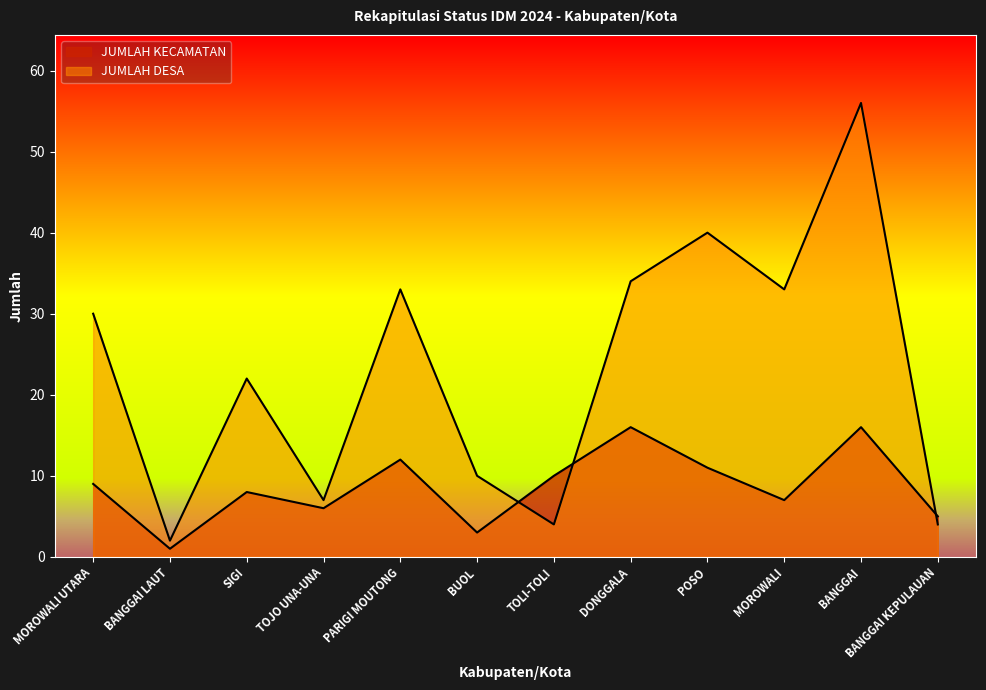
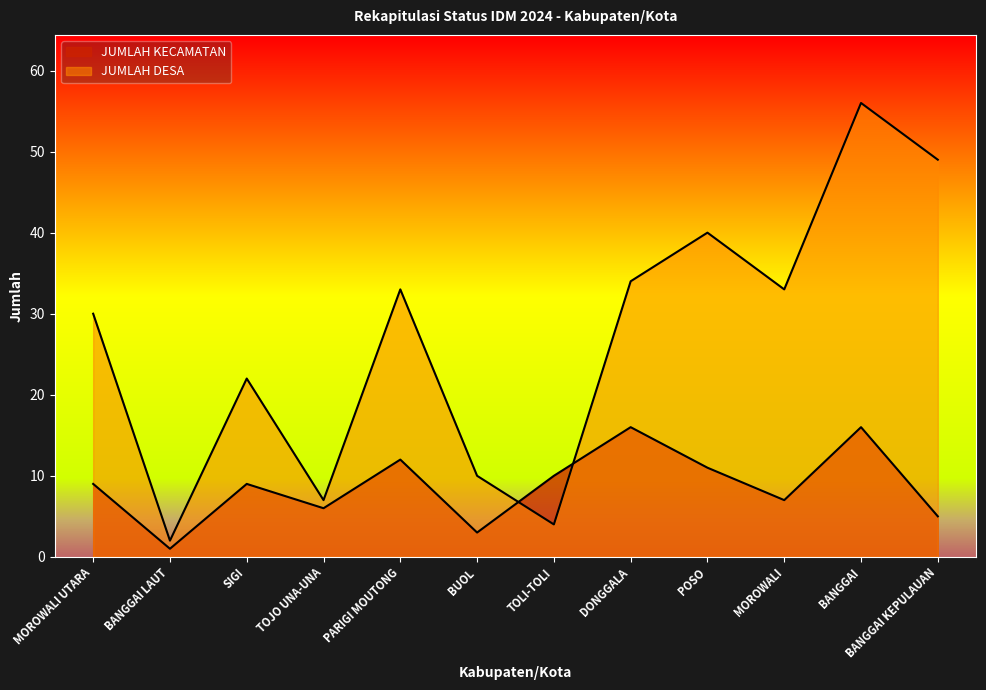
JUMLAH KECAMATAN, SIGI: 8 -> 9
JUMLAH DESA, BANGGAI KEPULAUAN: 4 -> 49
